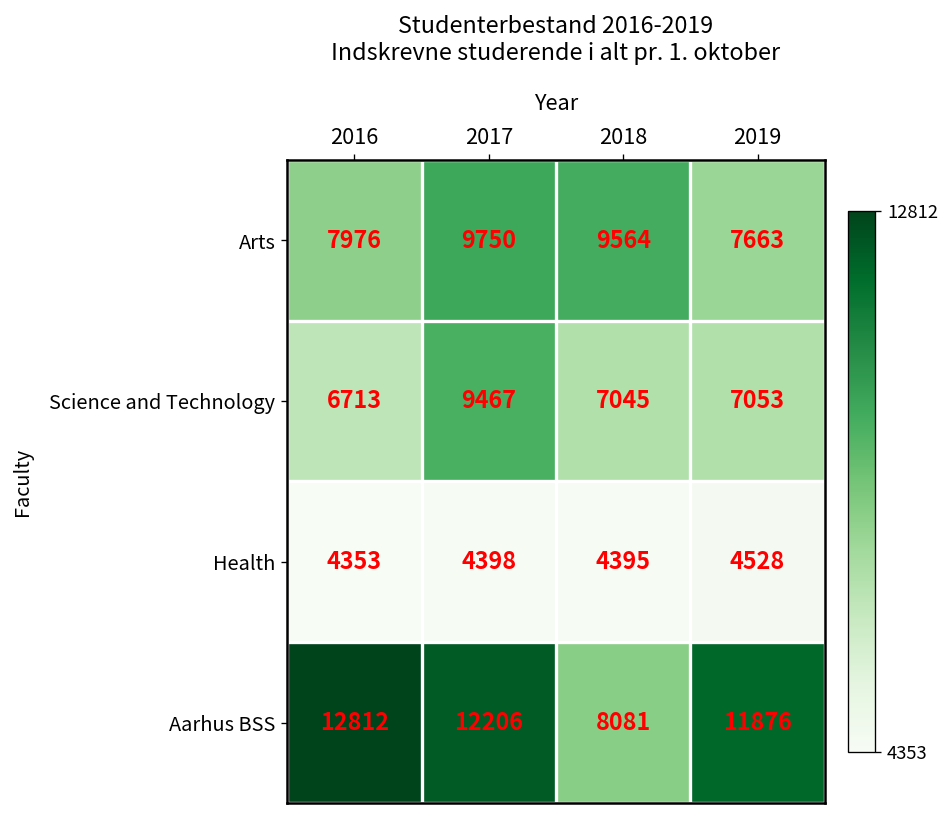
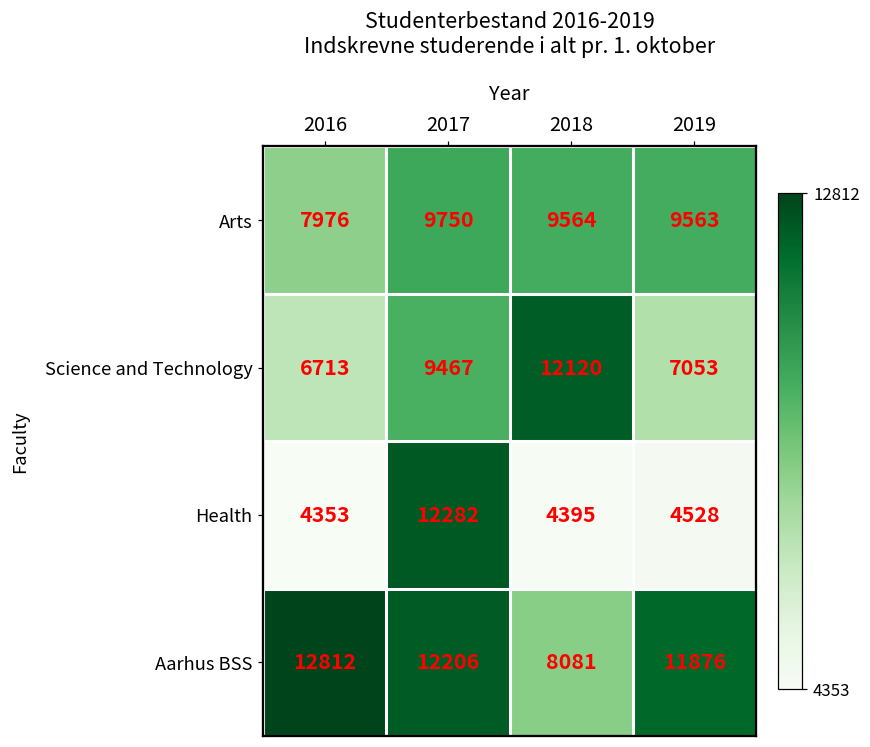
Arts, 2019: 7663 -> 9563
Science and Technology, 2018: 7045 -> 12120
Health, 2017: 4398 -> 12282
